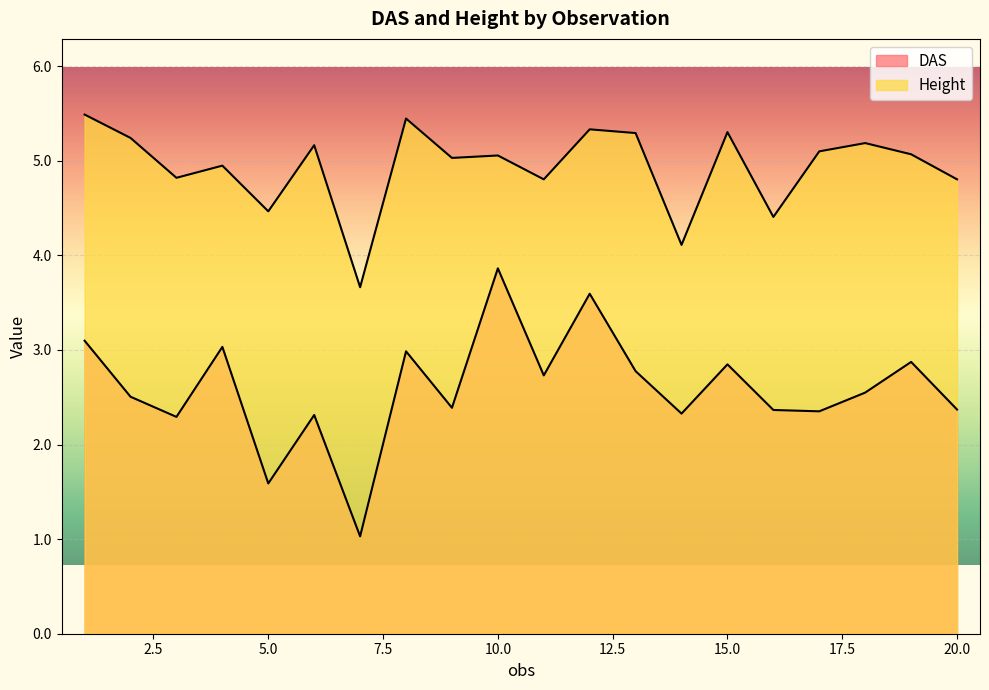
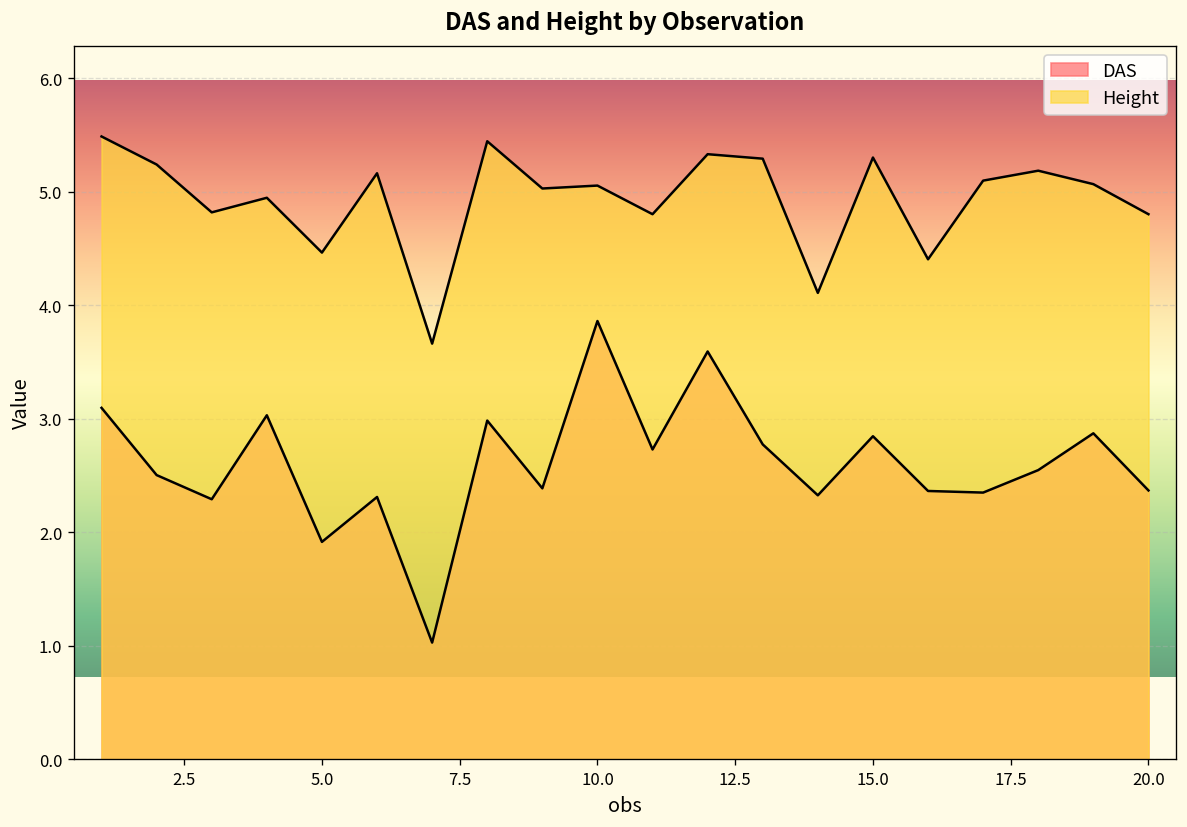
DAS, 5.0: 1.6 -> 1.9
